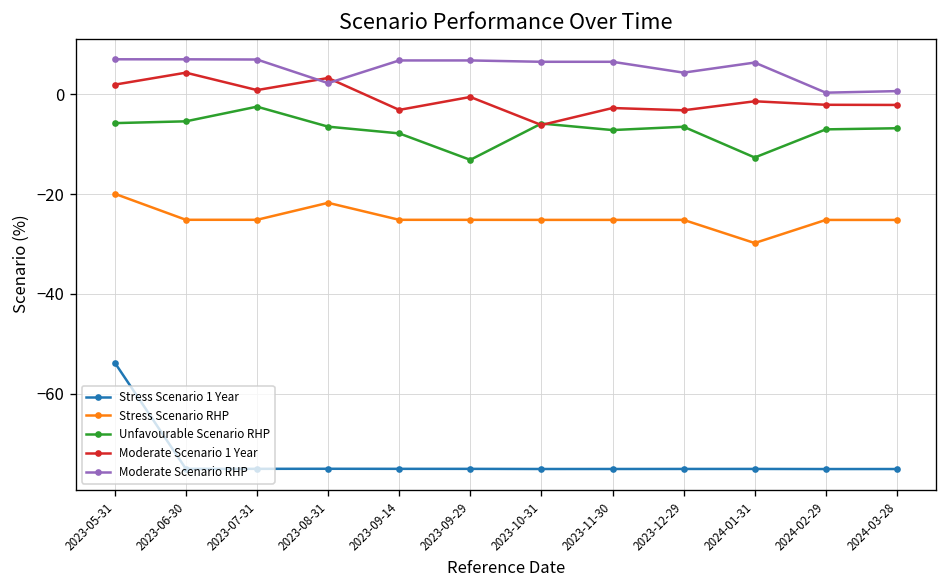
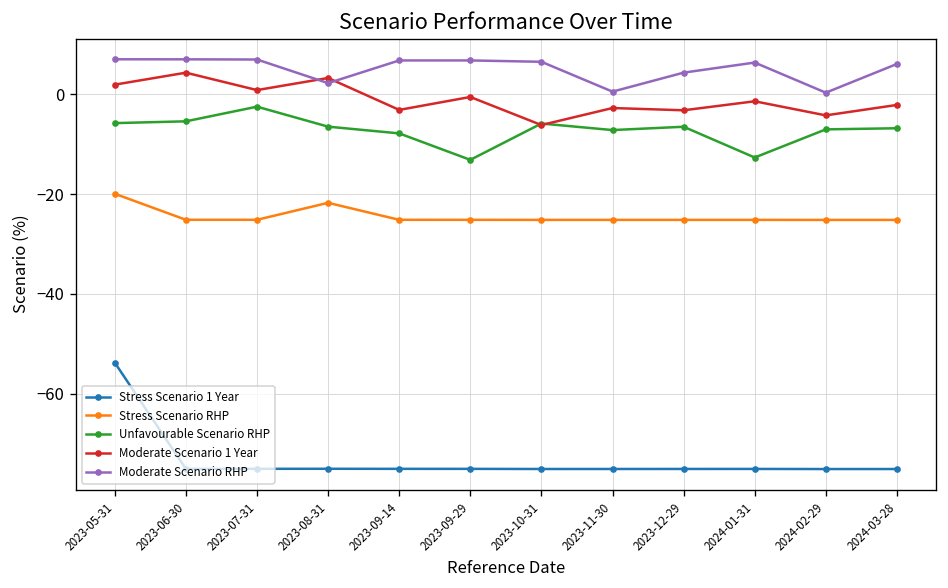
Moderate Scenario RHP, 2023-11-30: 6 -> 1
Stress Scenario RHP, 2024-01-31: -30 -> -25
Moderate Scenario 1 Year, 2024-02-29: -2 -> -4
Moderate Scenario RHP, 2024-03-28: 1 -> 6
